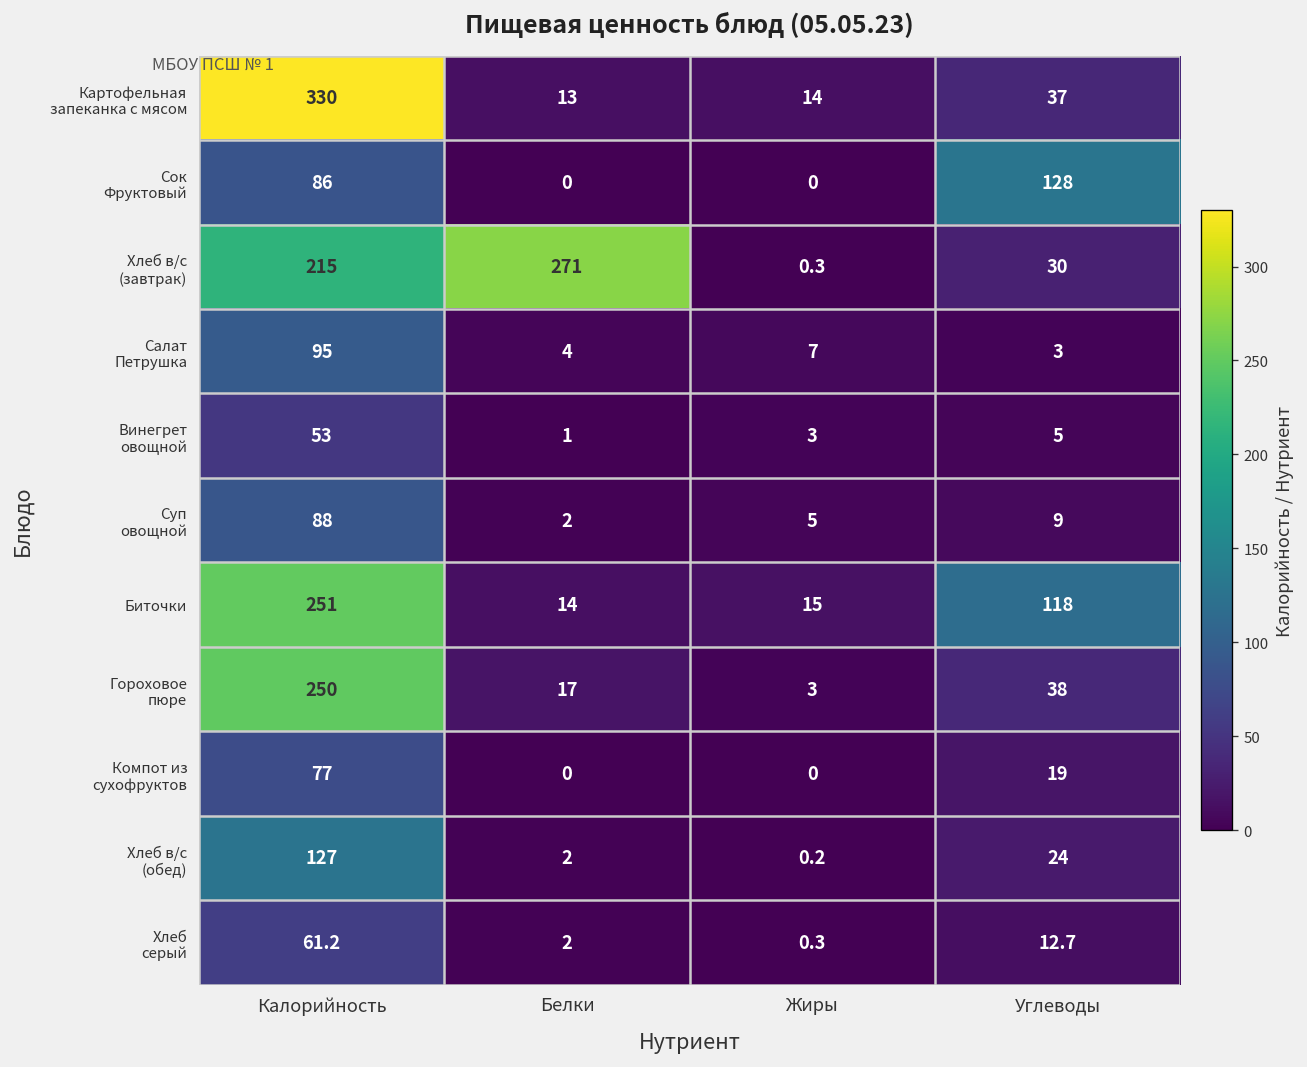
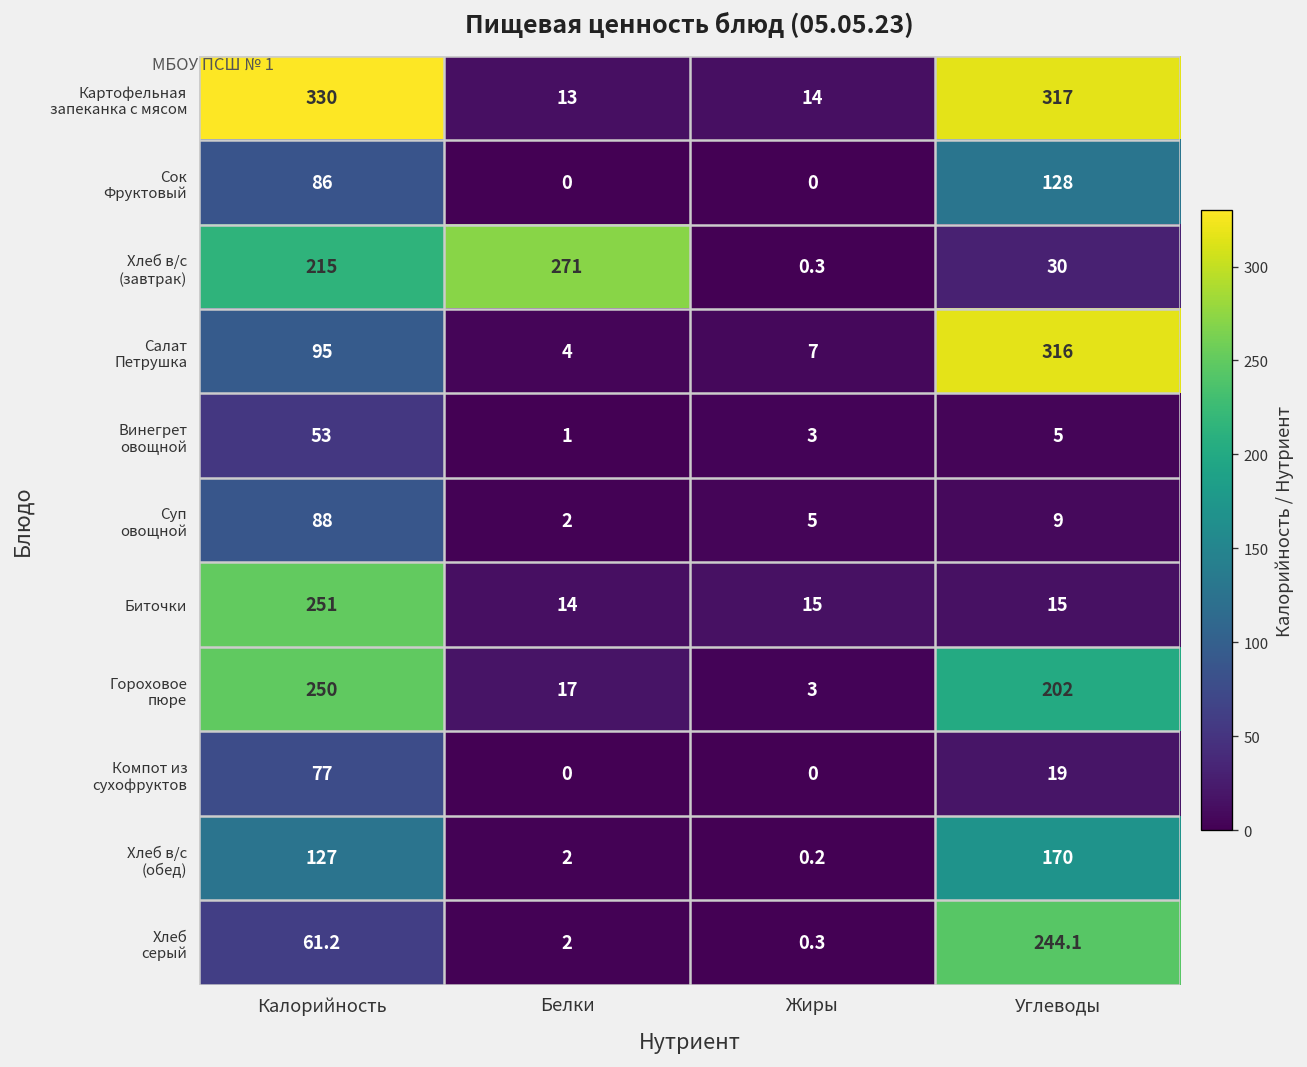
Картофельная запеканка с мясом, Углеводы: 37 -> 317
Салат Петрушка, Углеводы: 3 -> 316
Биточки, Углеводы: 118 -> 15
Гороховое пюре, Углеводы: 38 -> 202
Хлеб в/с (обед), Углеводы: 24 -> 170
Хлеб серый, Углеводы: 12.7 -> 244.1
